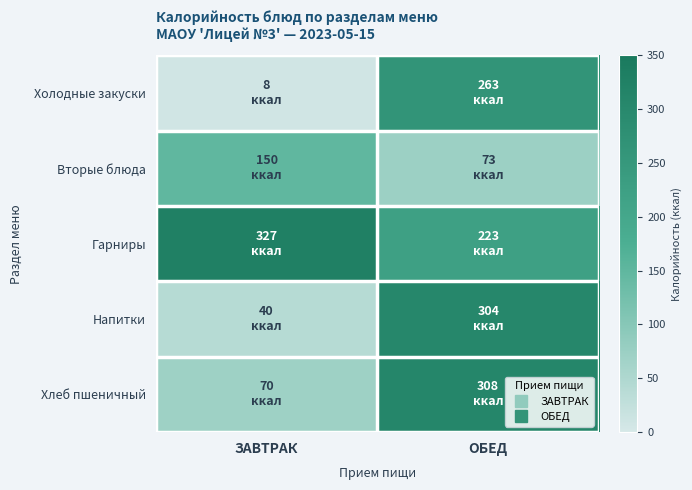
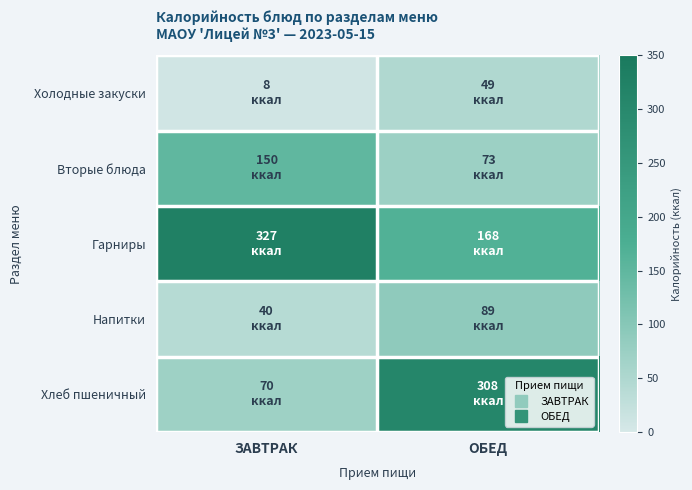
Холодные закуски, ОБЕД: 263 -> 49
Гарниры, ОБЕД: 223 -> 168
Напитки, ОБЕД: 304 -> 89
